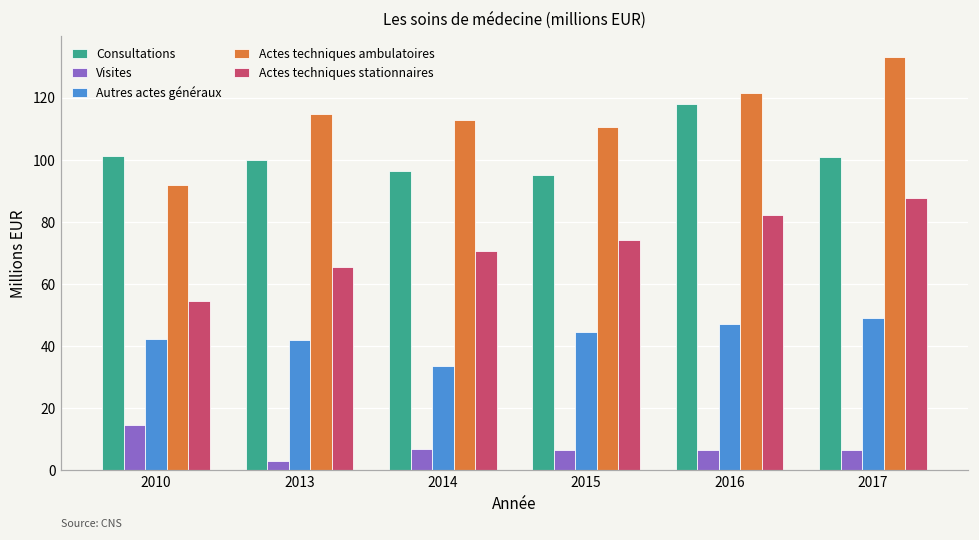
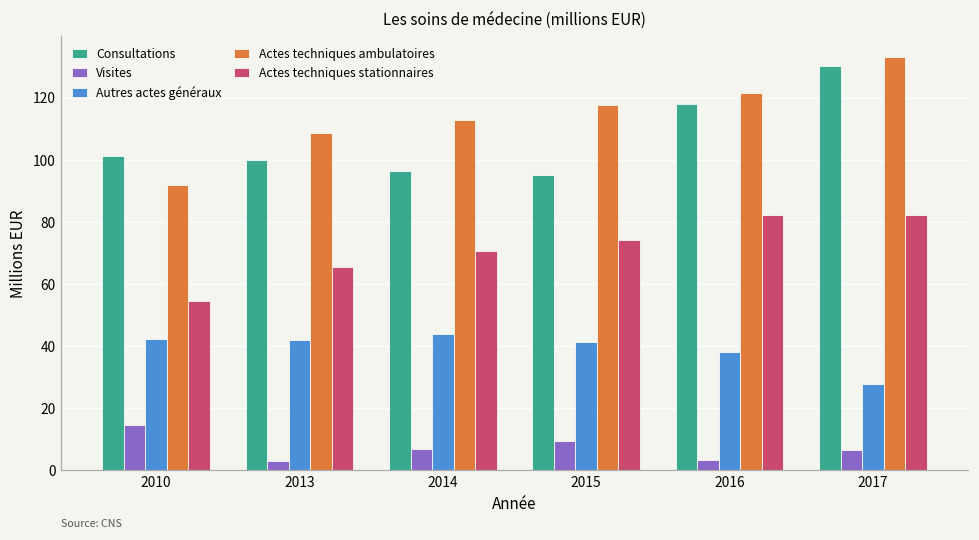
Actes techniques ambulatoires, 2013: 115 -> 109
Autres actes généraux, 2014: 33 -> 44
Visites, 2015: 7 -> 10
Autres actes généraux, 2015: 45 -> 41
Actes techniques ambulatoires, 2015: 111 -> 118
Visites, 2016: 7 -> 4
Autres actes généraux, 2016: 47 -> 38
Consultations, 2017: 101 -> 130
Autres actes généraux, 2017: 49 -> 28
Actes techniques stationnaires, 2017: 88 -> 82
